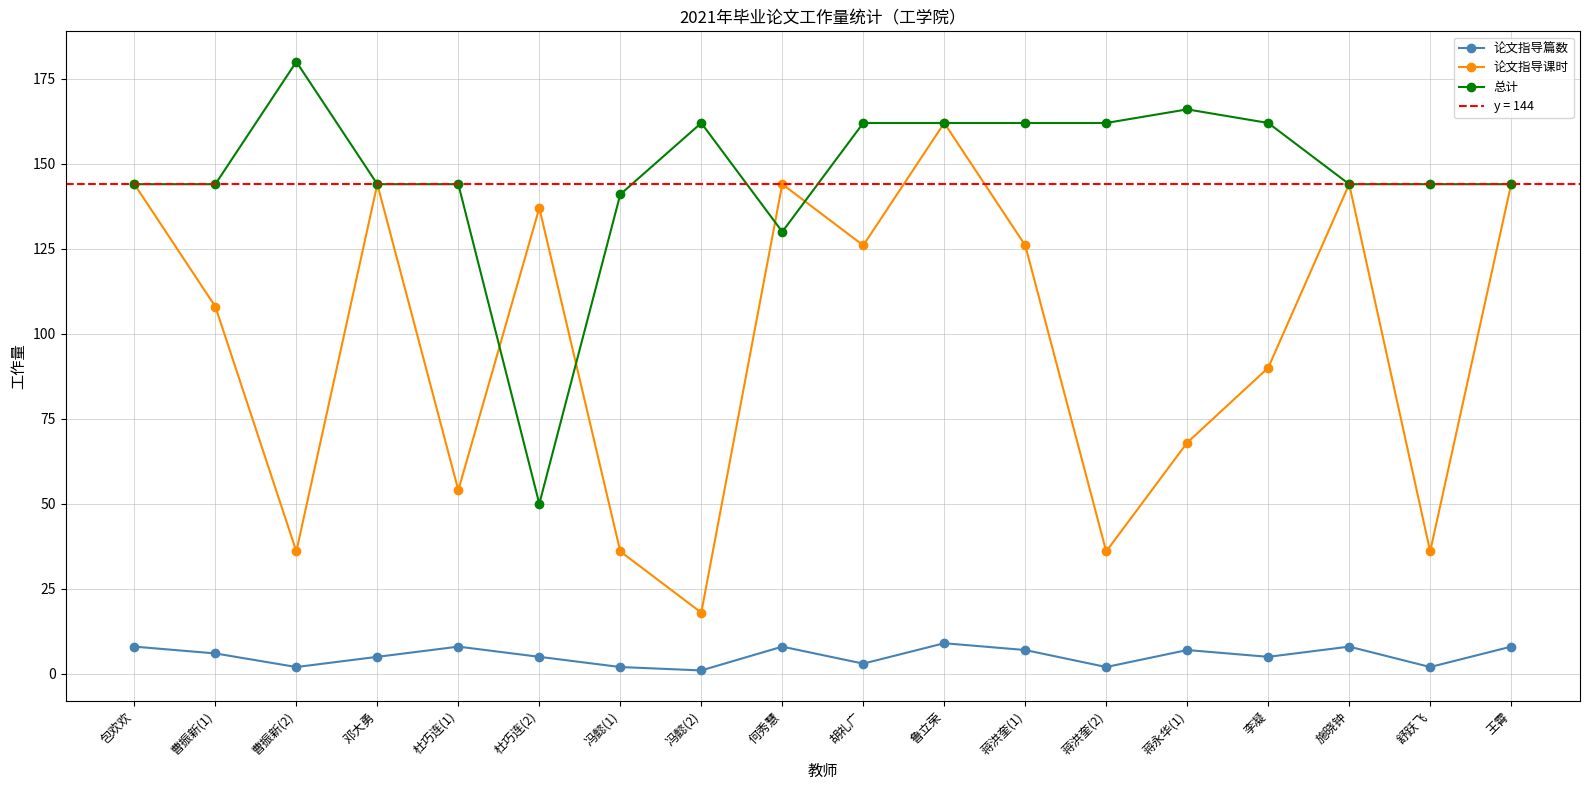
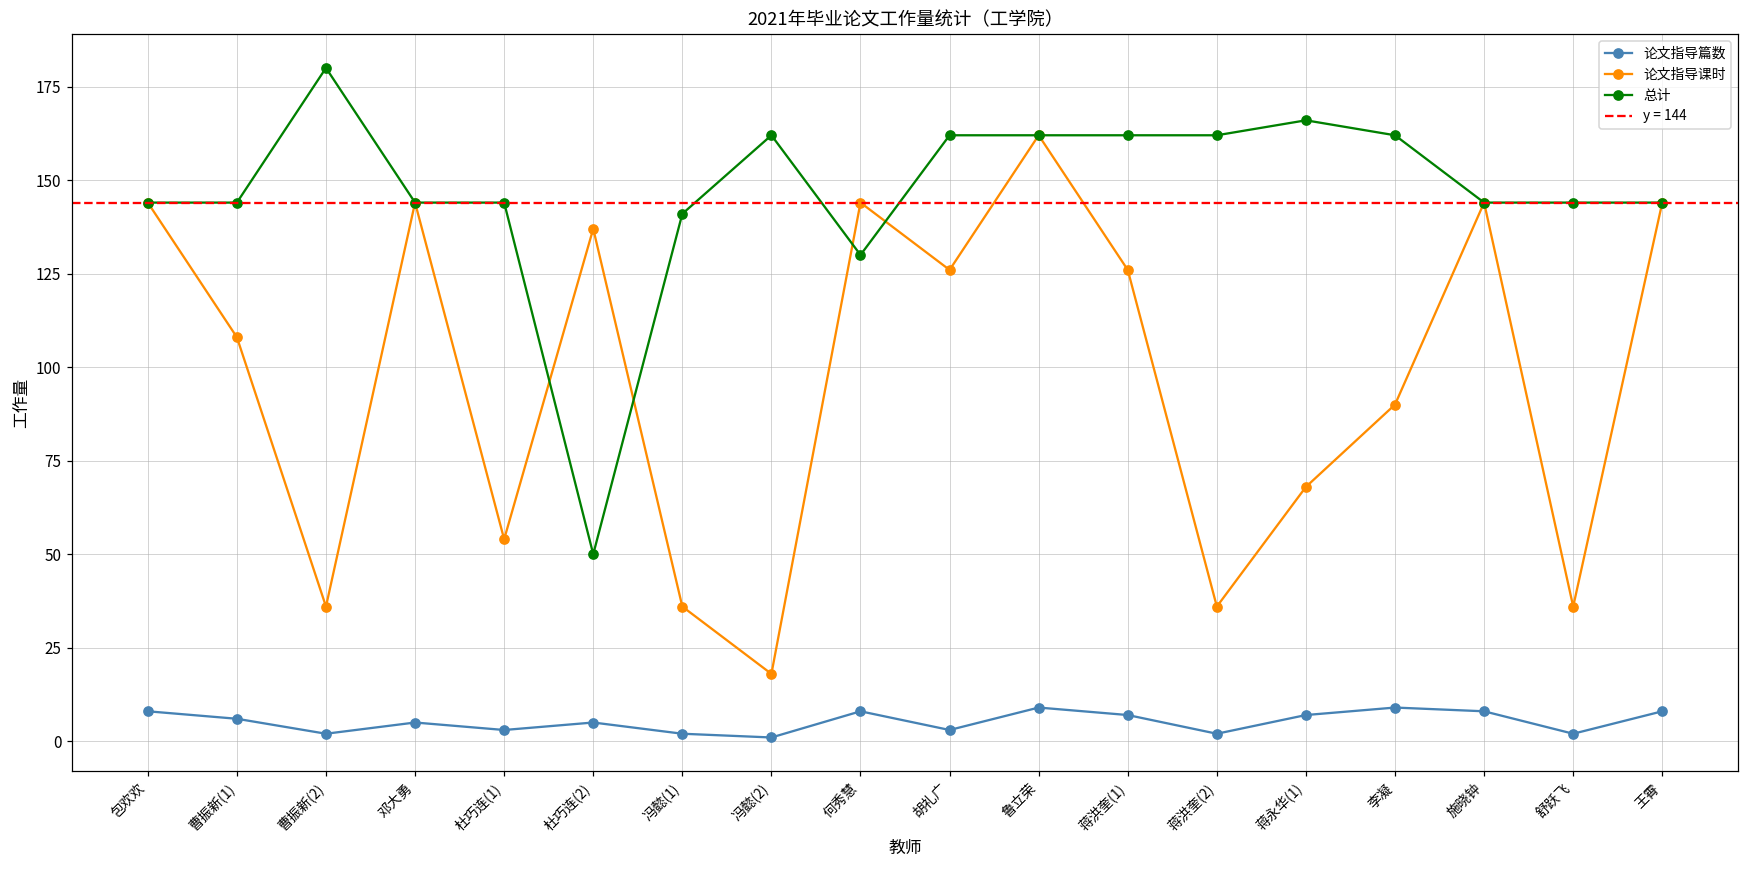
论文指导篇数, 杜巧连(1): 8 -> 3
论文指导篇数, 李凝: 5 -> 9
